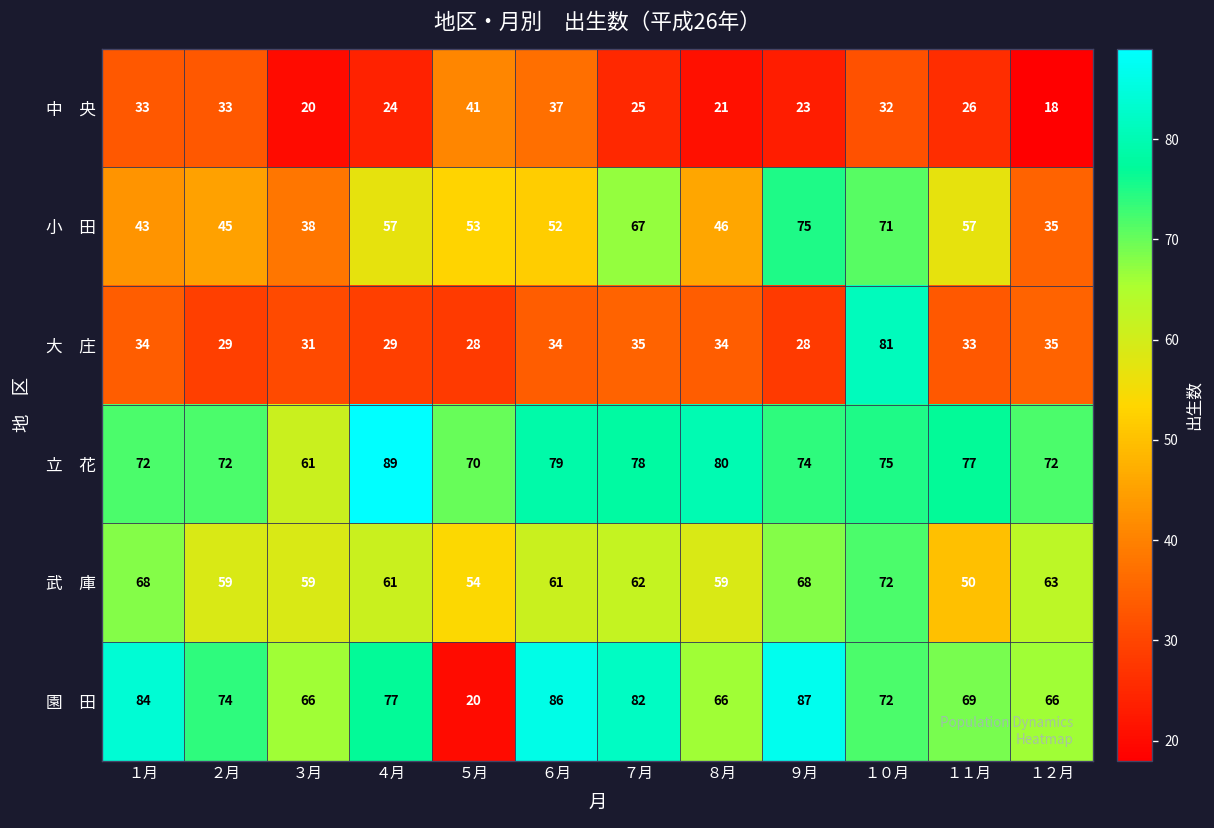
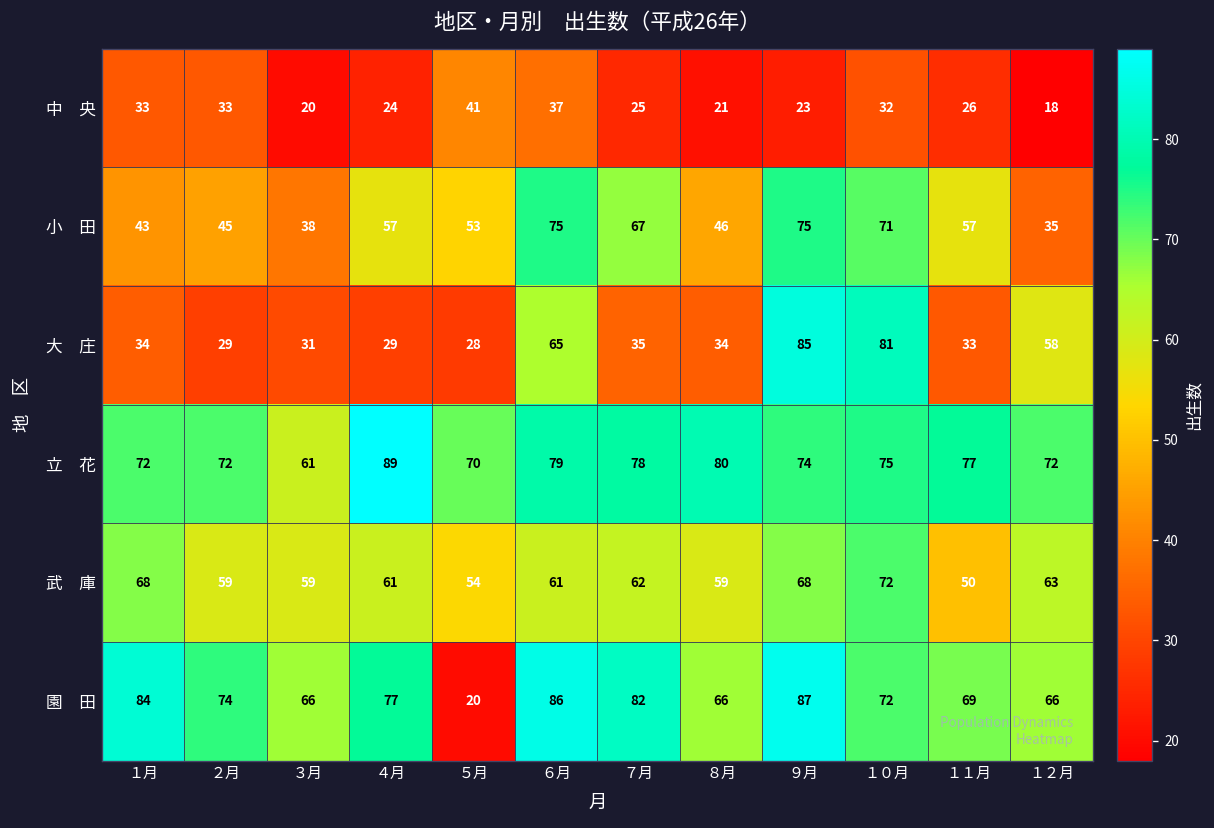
小 田, ６月: 52 -> 75
大 庄, ６月: 34 -> 65
大 庄, ９月: 28 -> 85
大 庄, １２月: 35 -> 58
